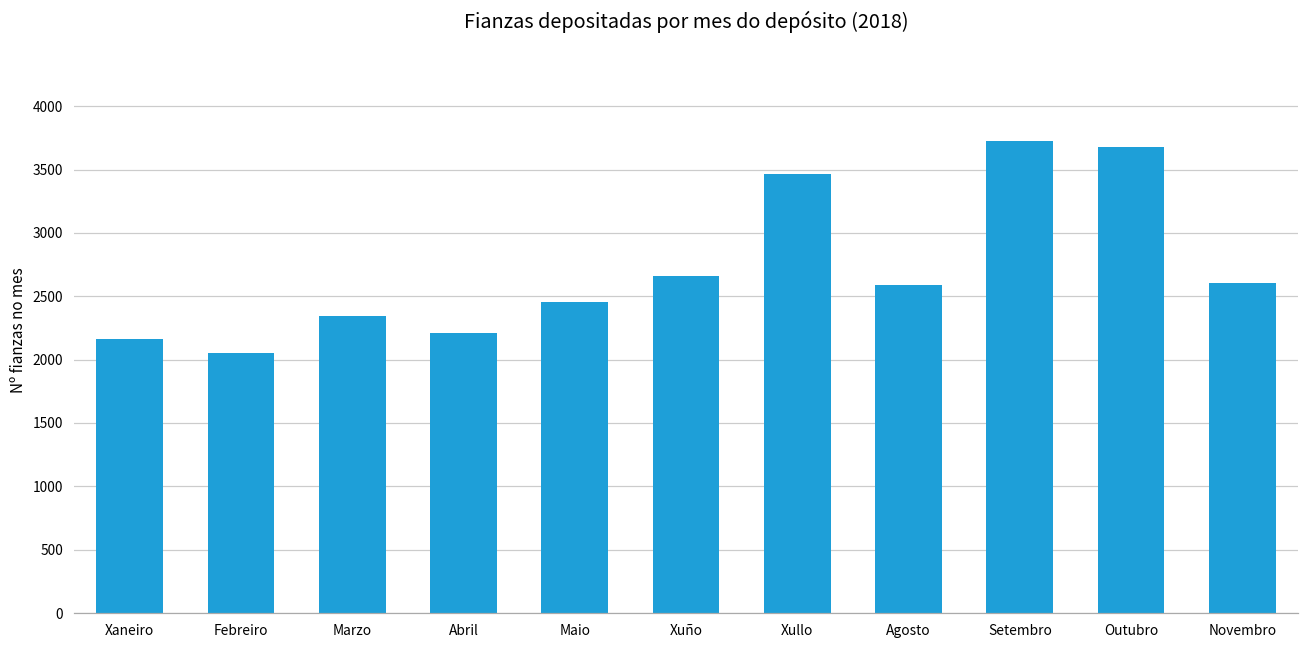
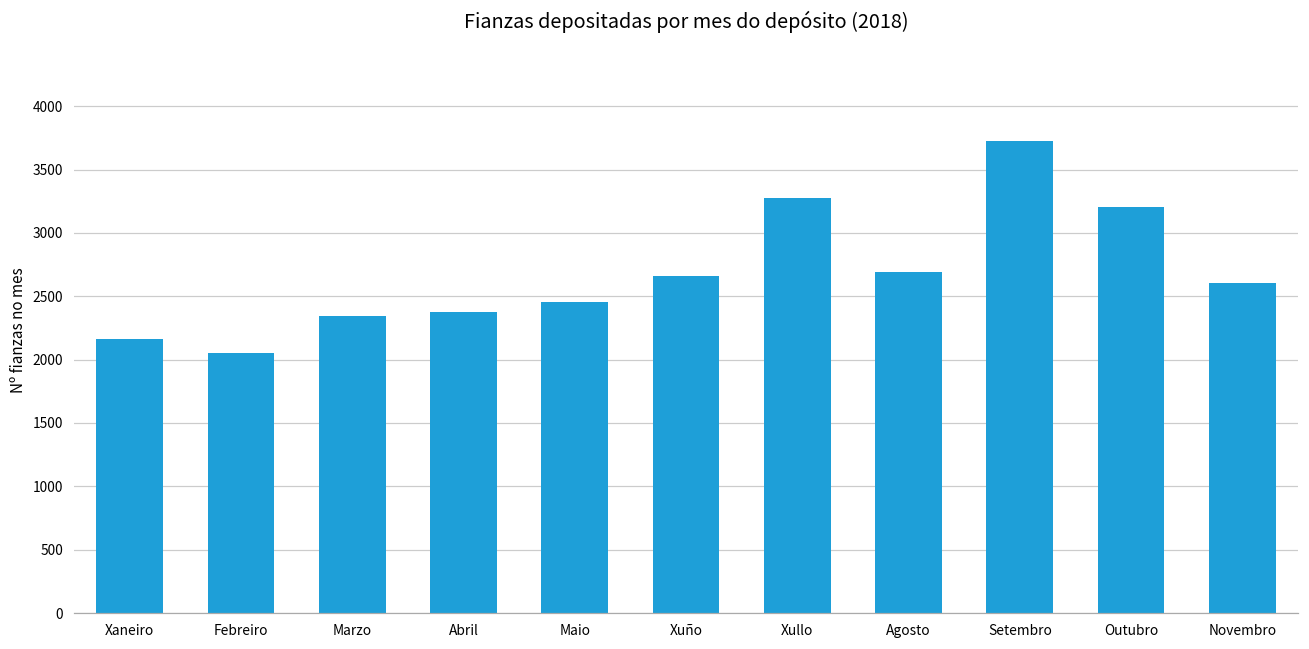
Abril: 2210 -> 2380
Xullo: 3460 -> 3280
Agosto: 2590 -> 2690
Outubro: 3680 -> 3210
